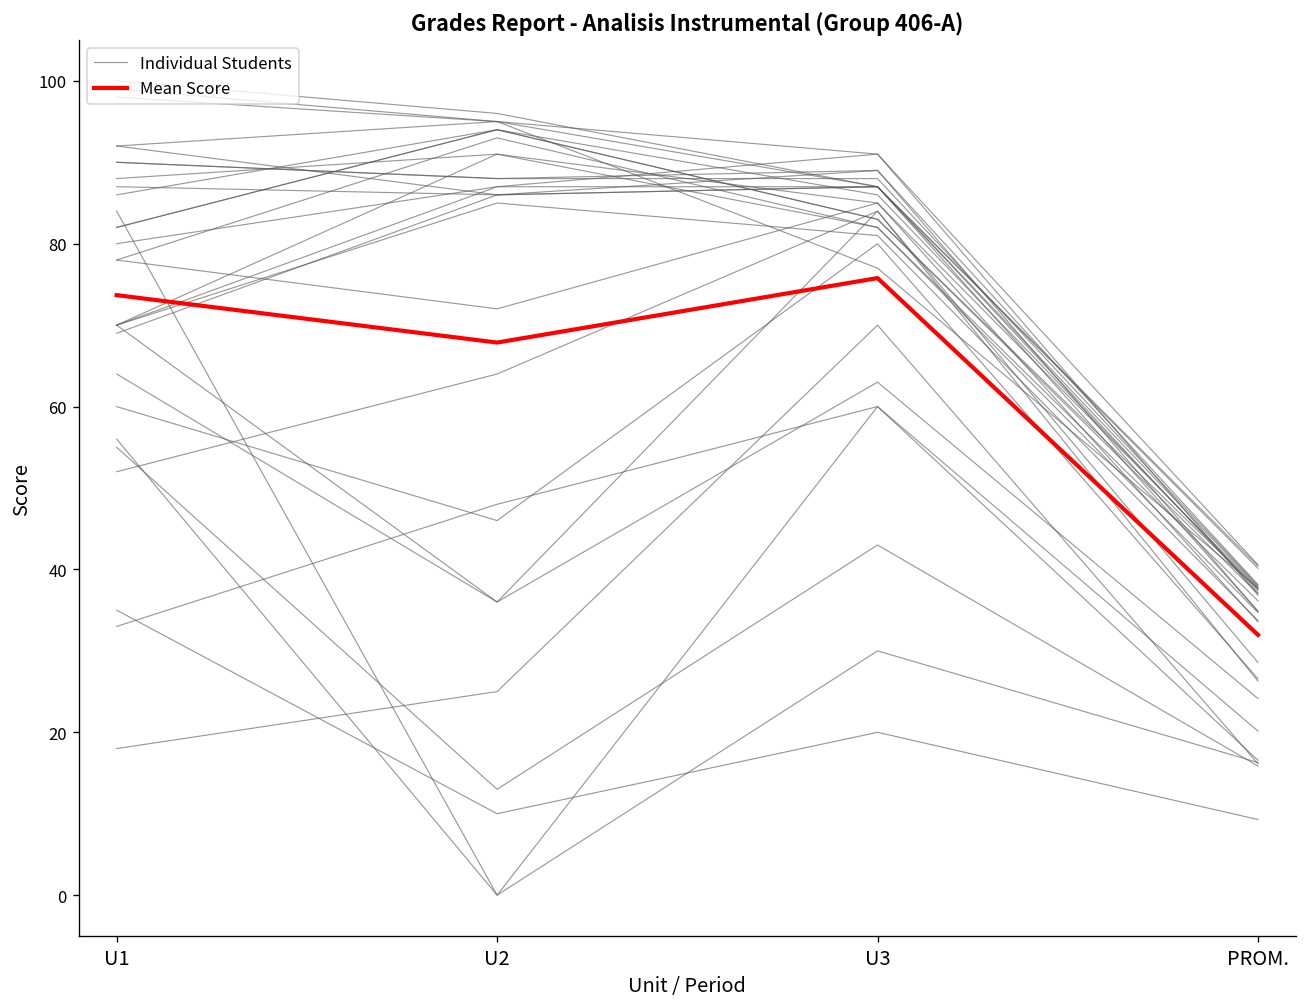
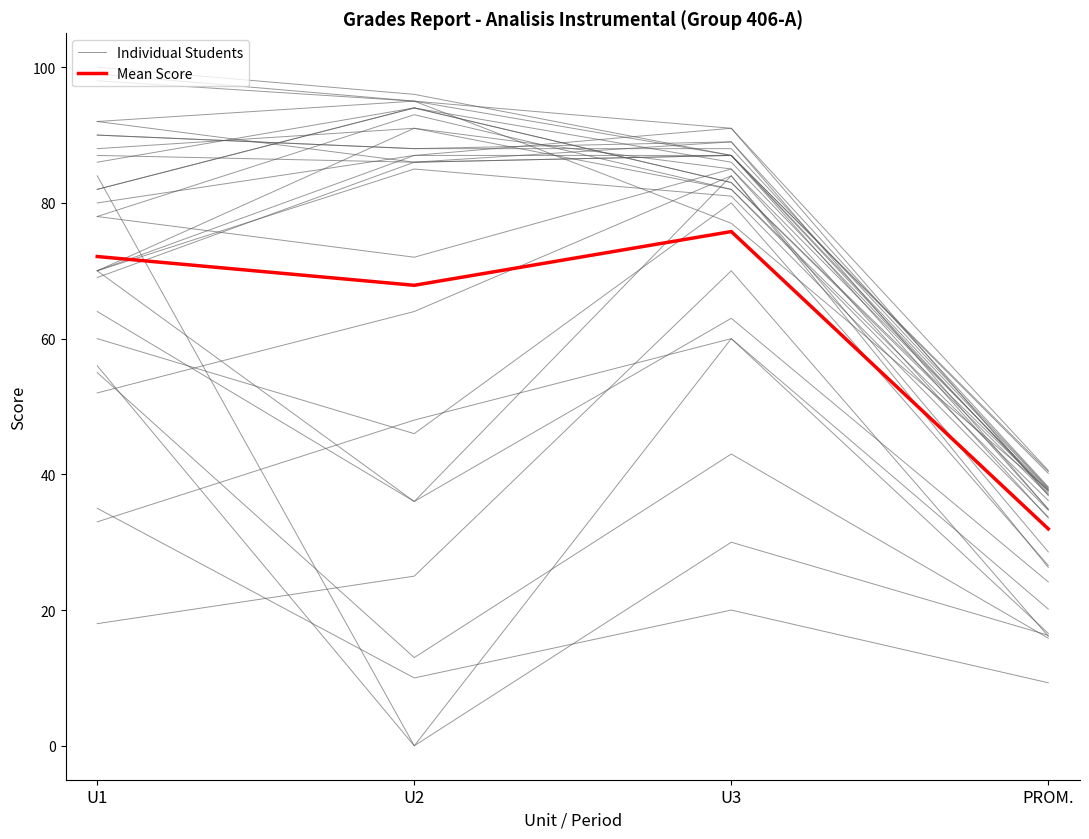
Mean Score, U1: 74 -> 72
